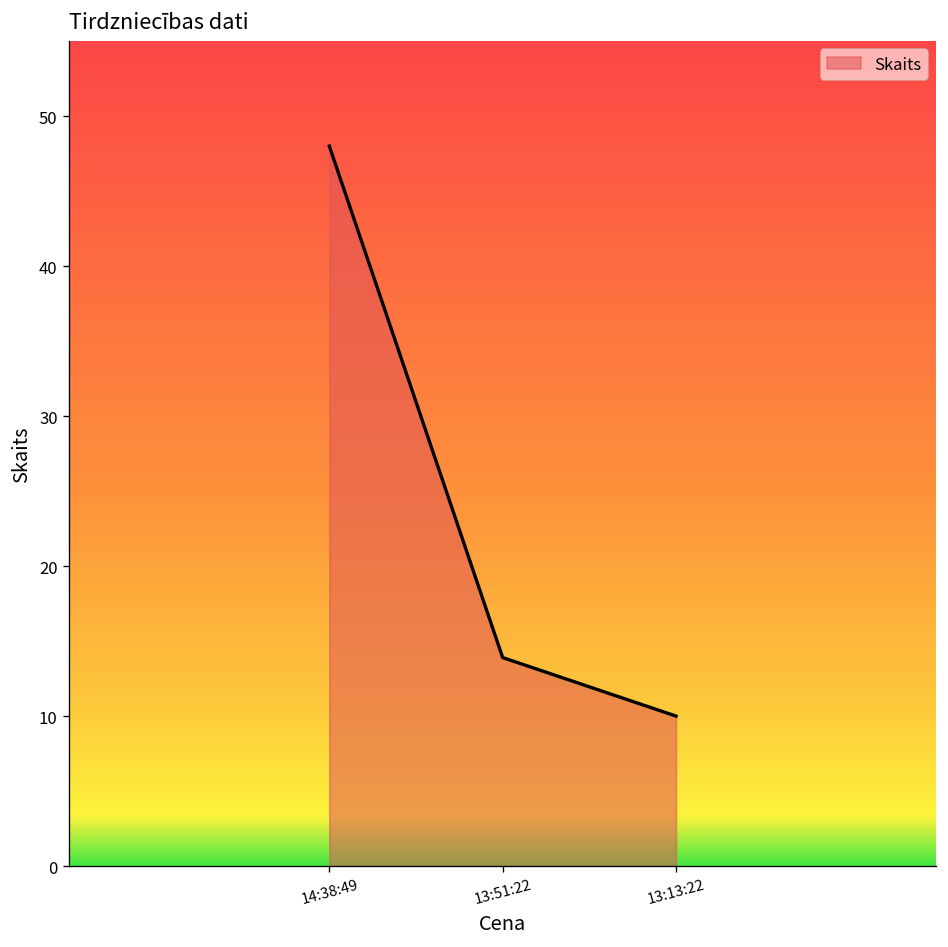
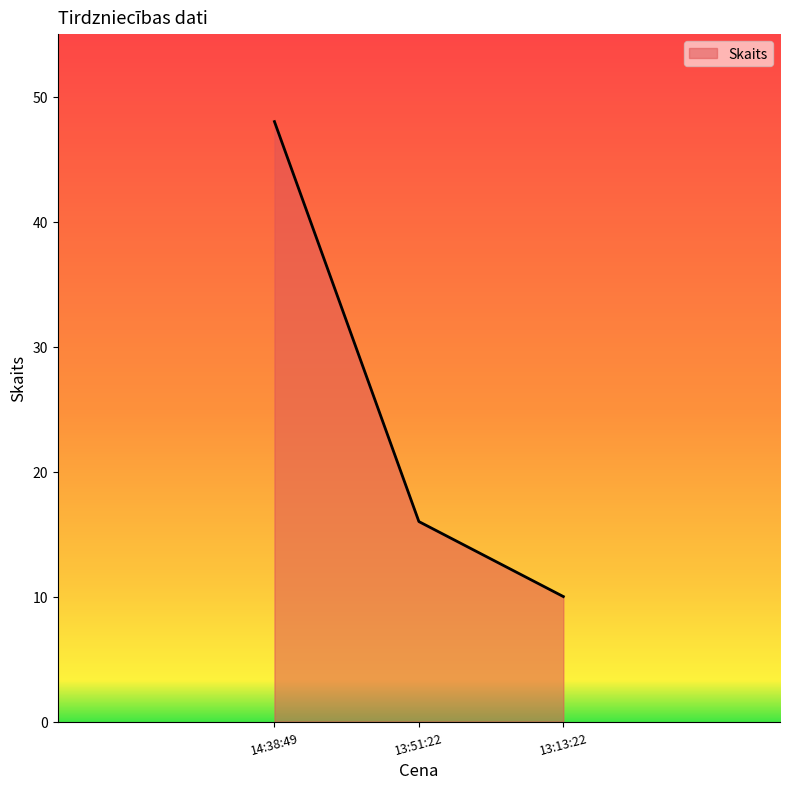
13:51:22: 13.9 -> 16.0
